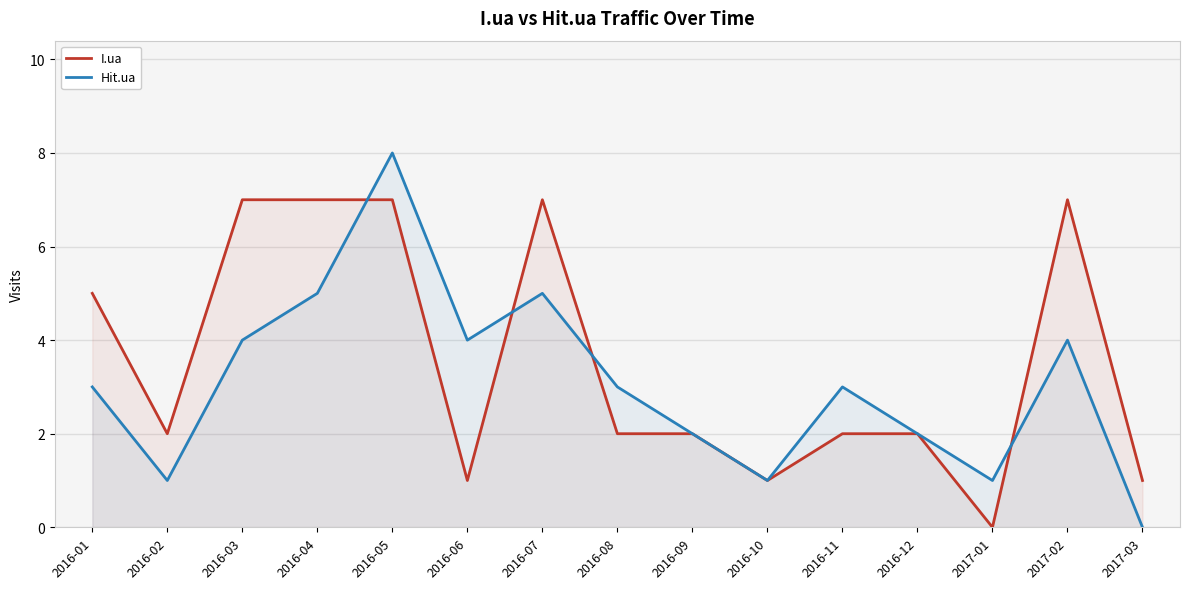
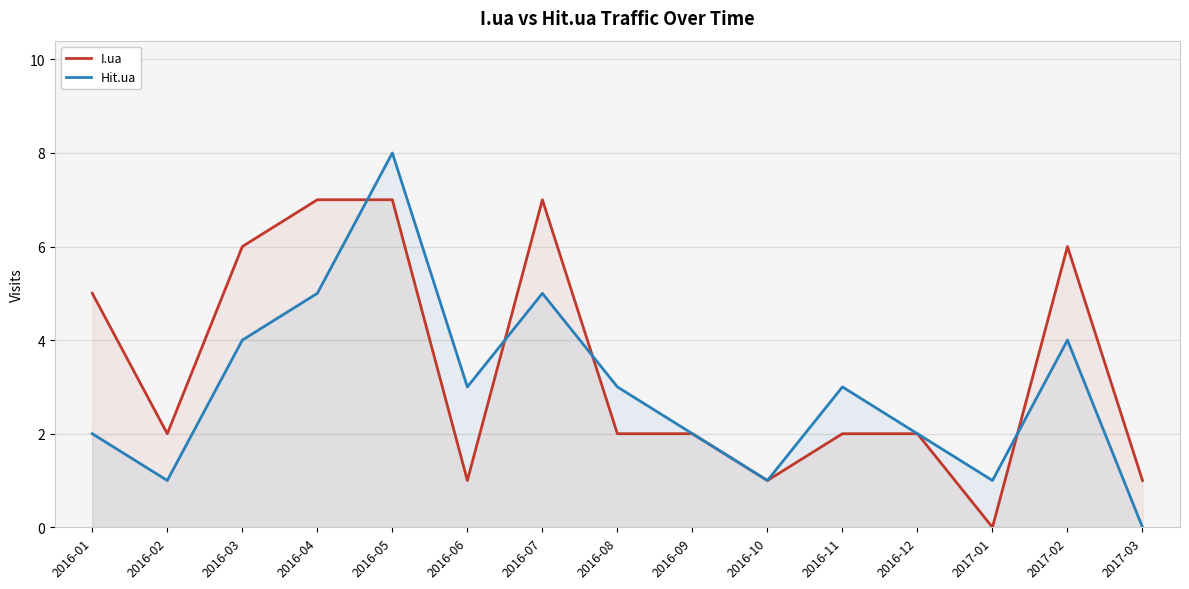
Hit.ua, 2016-01: 3 -> 2
I.ua, 2016-03: 7 -> 6
Hit.ua, 2016-06: 4 -> 3
I.ua, 2017-02: 7 -> 6
